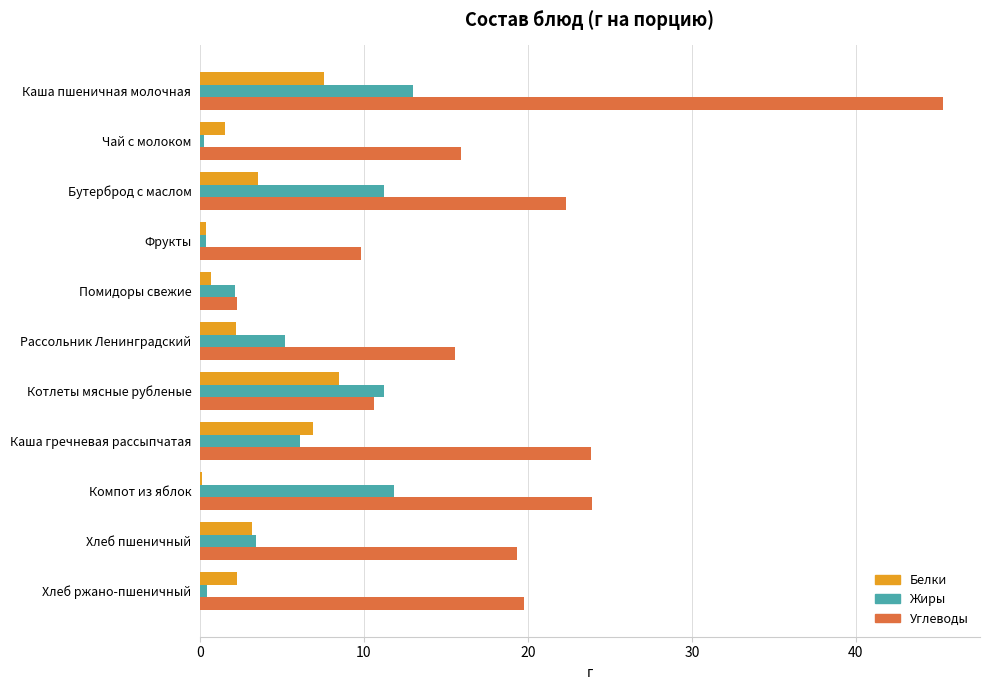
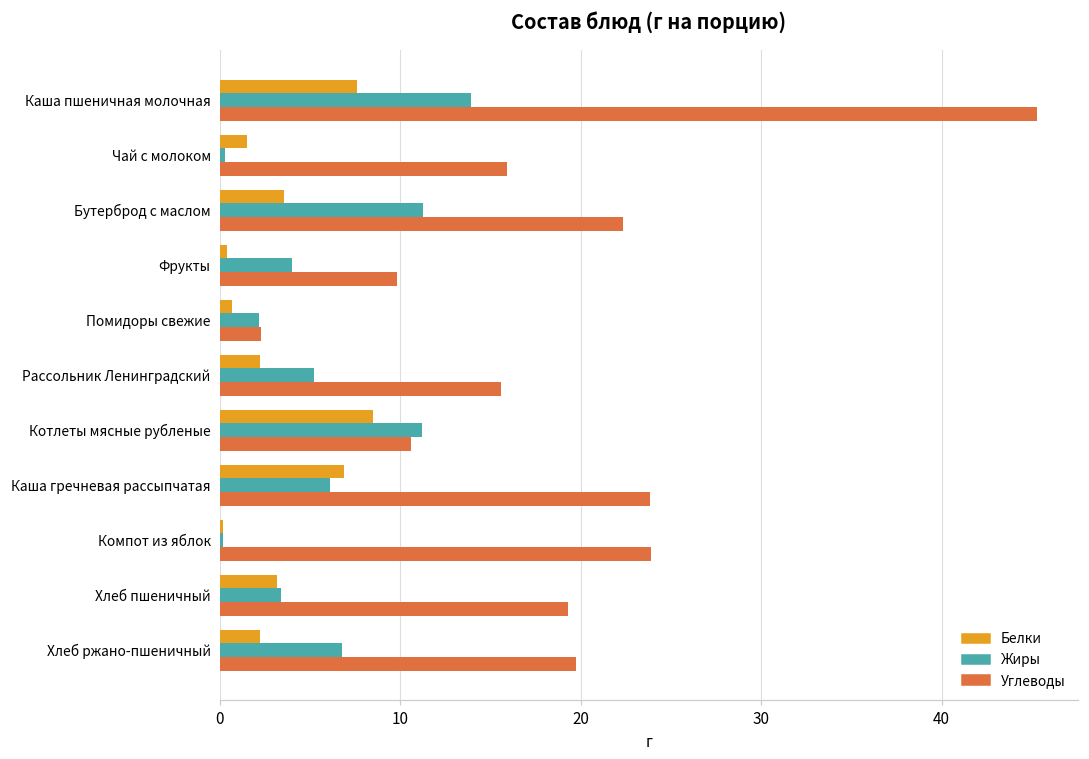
Жиры, Каша пшеничная молочная: 13.0 -> 13.9
Жиры, Фрукты: 0.4 -> 4.0
Жиры, Компот из яблок: 11.8 -> 0.2
Жиры, Хлеб ржано-пшеничный: 0.4 -> 6.8
